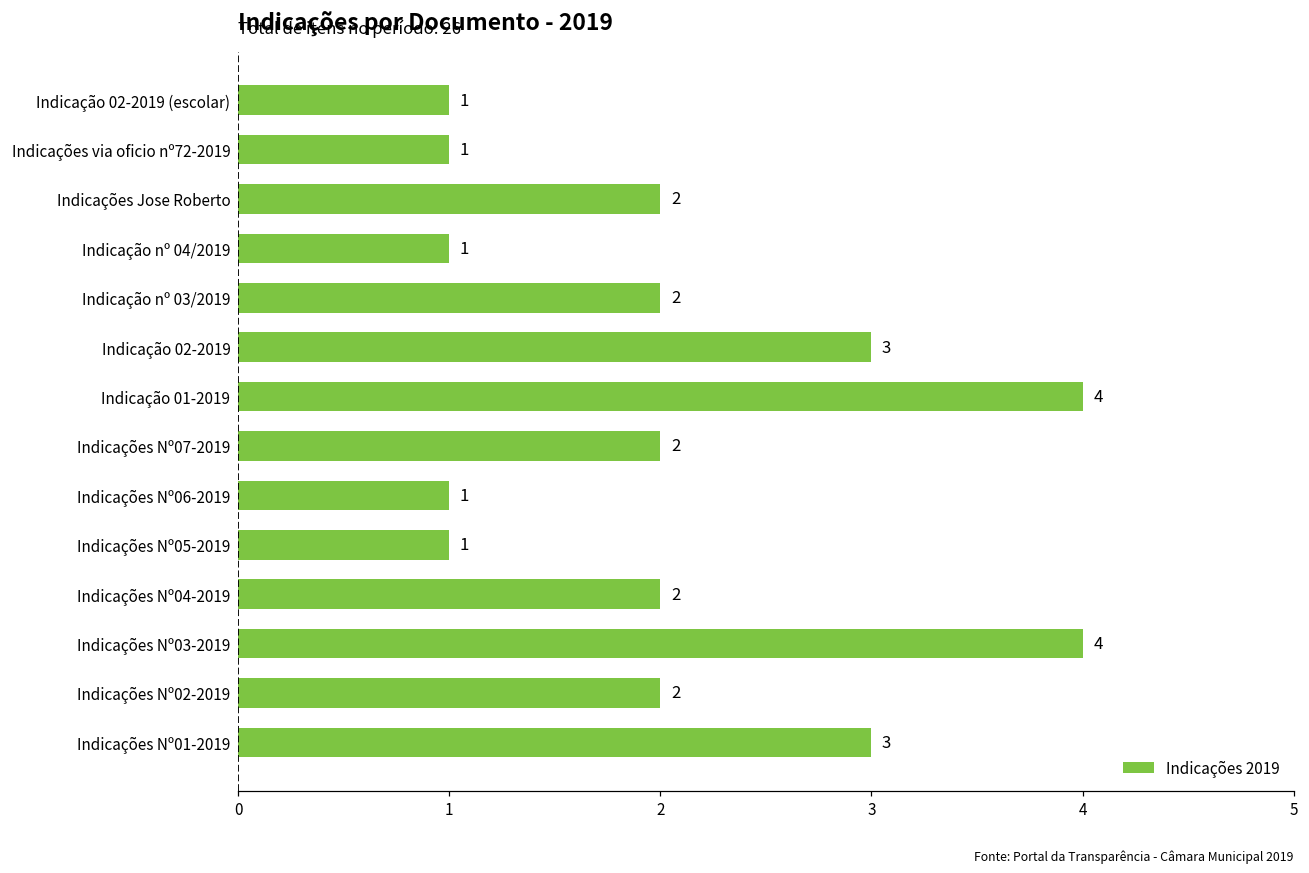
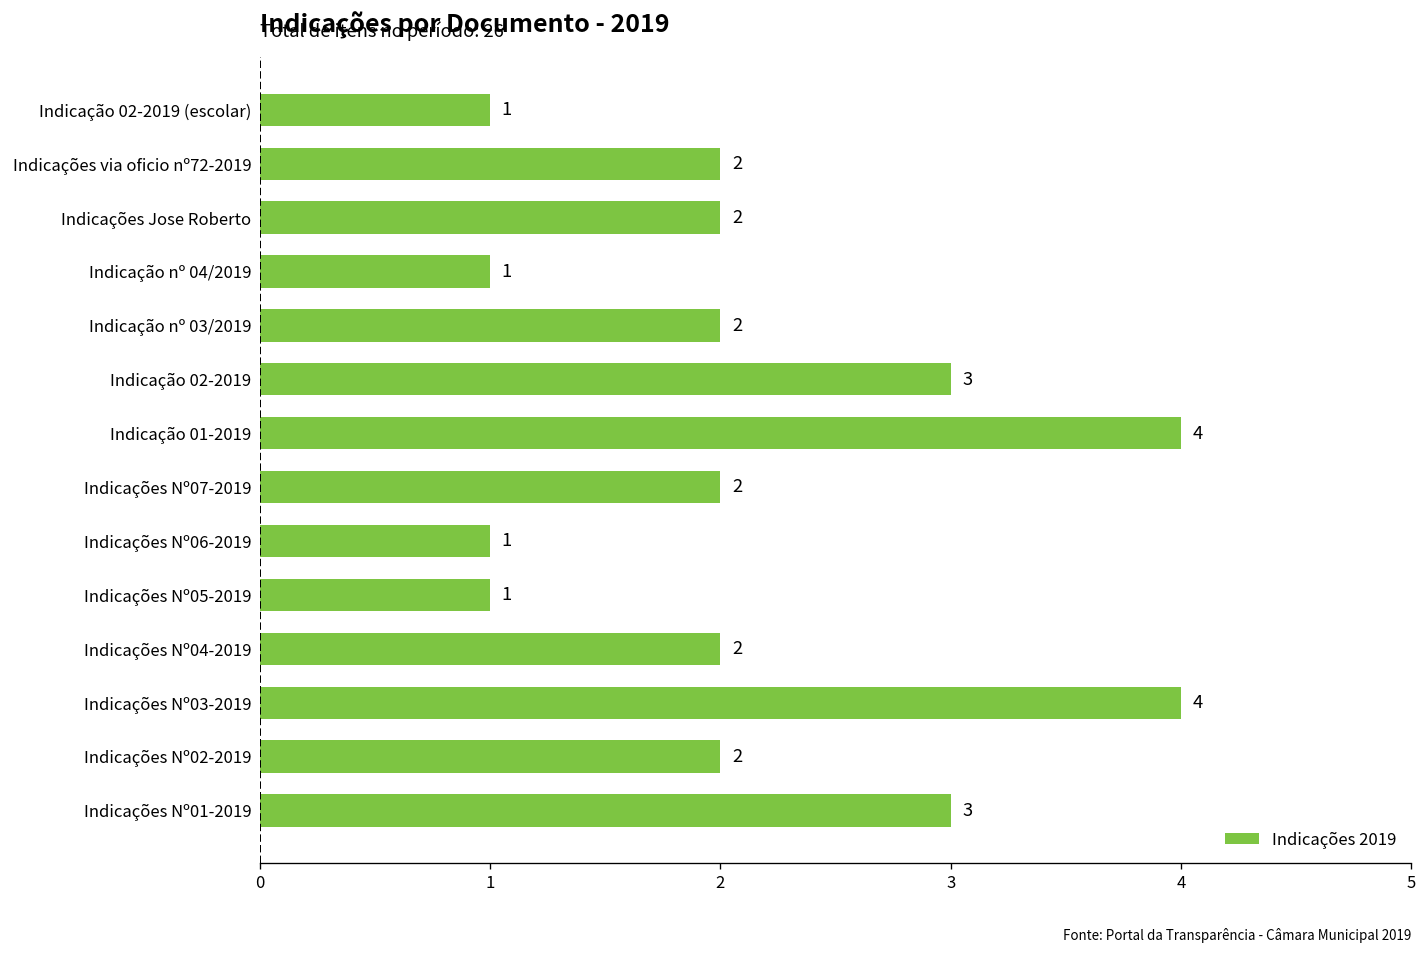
Indicações via oficio nº72-2019: 1 -> 2
